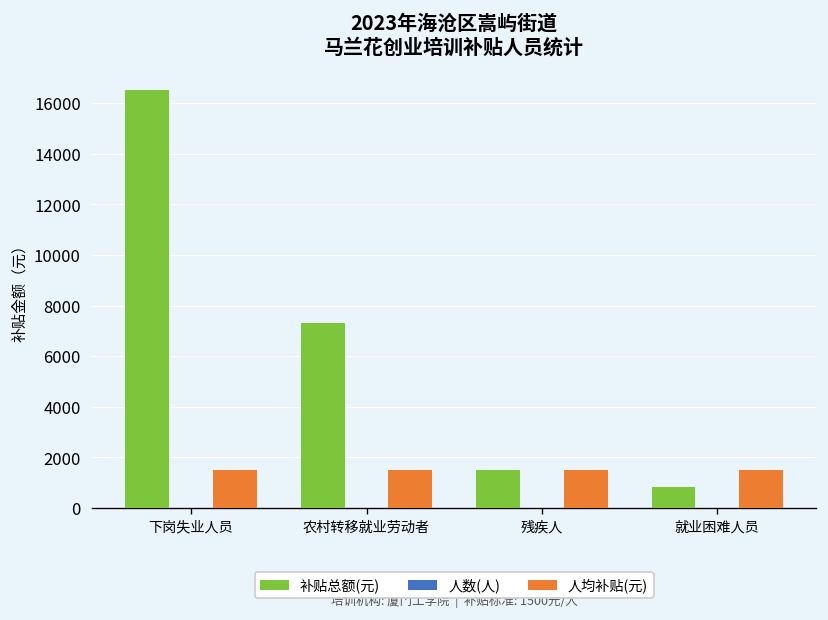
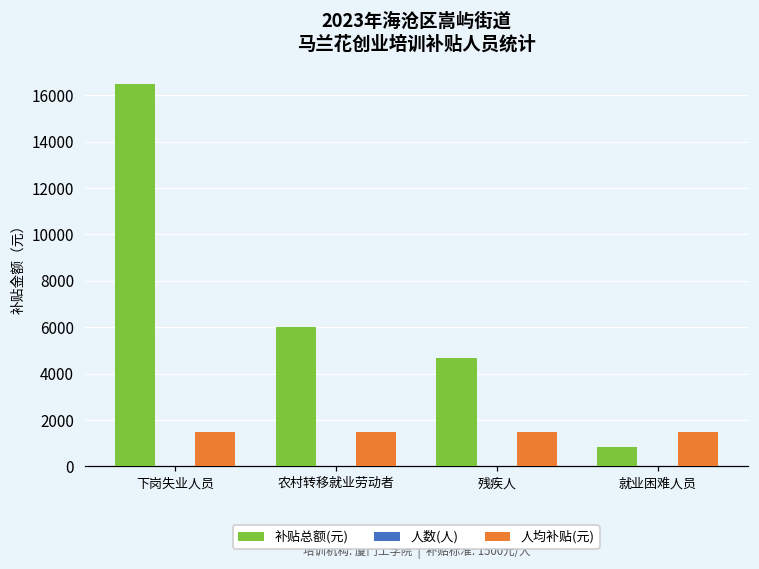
补贴总额(元), 农村转移就业劳动者: 7300 -> 6000
补贴总额(元), 残疾人: 1500 -> 4700
